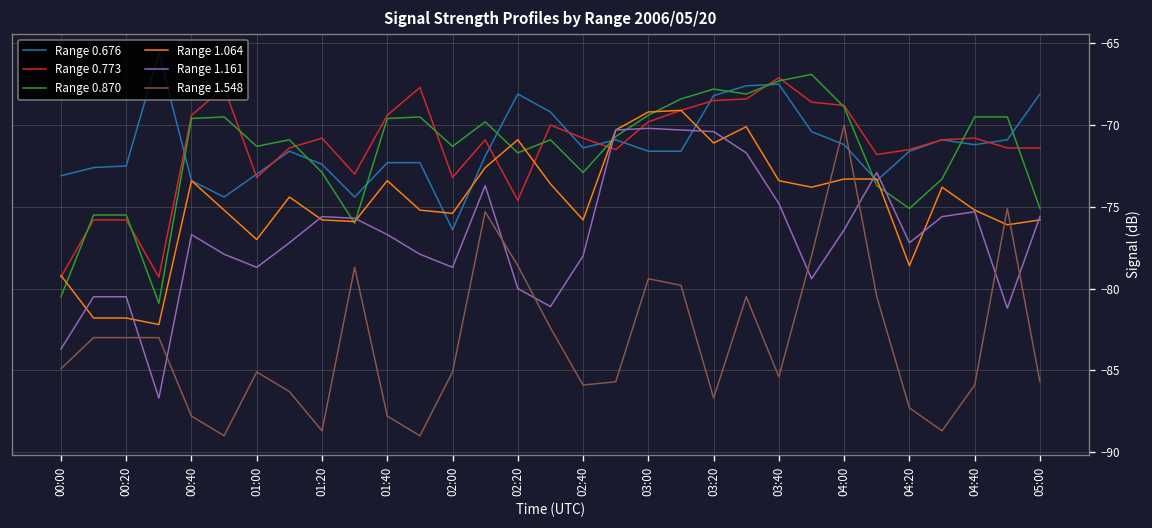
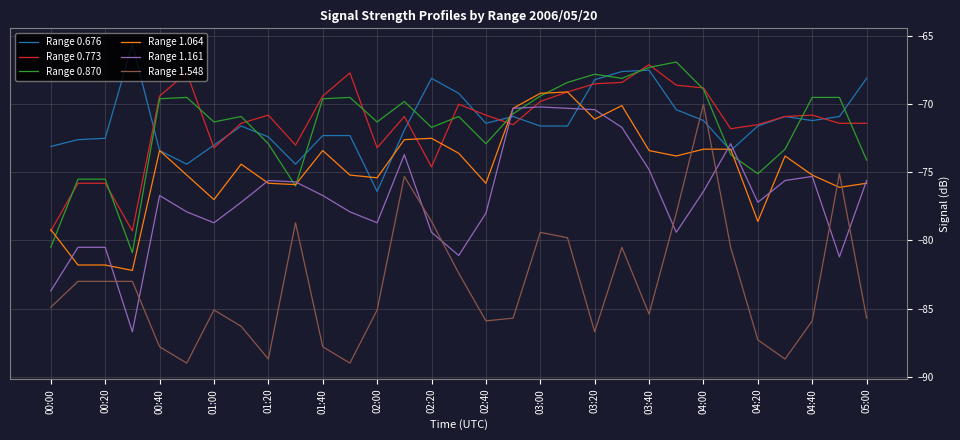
Range 1.064, 02:20: -70.9 -> -72.5
Range 1.161, 02:20: -80.0 -> -79.4
Range 0.870, 05:00: -75.1 -> -74.1
